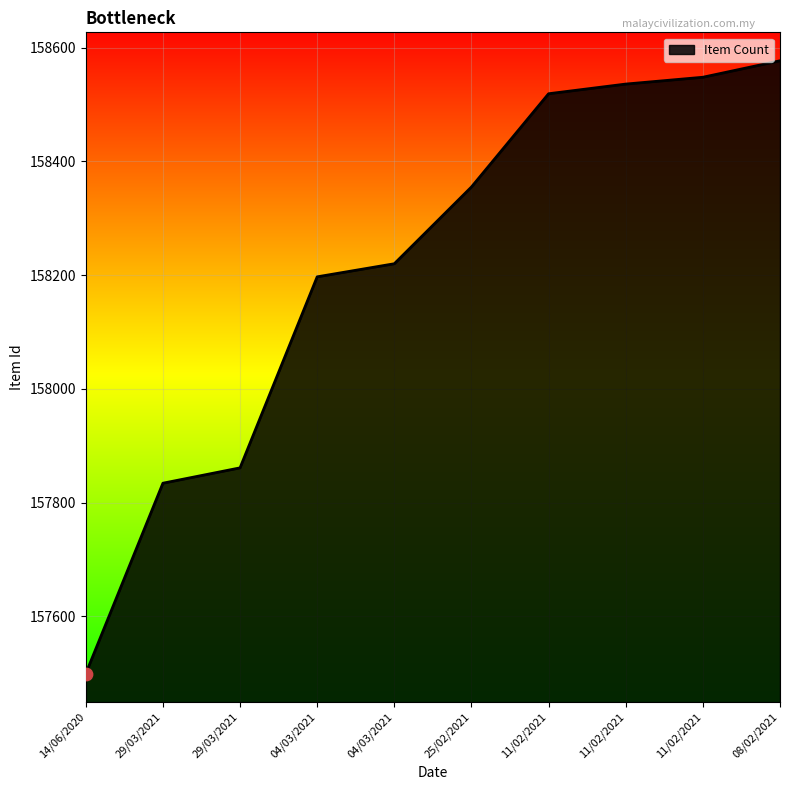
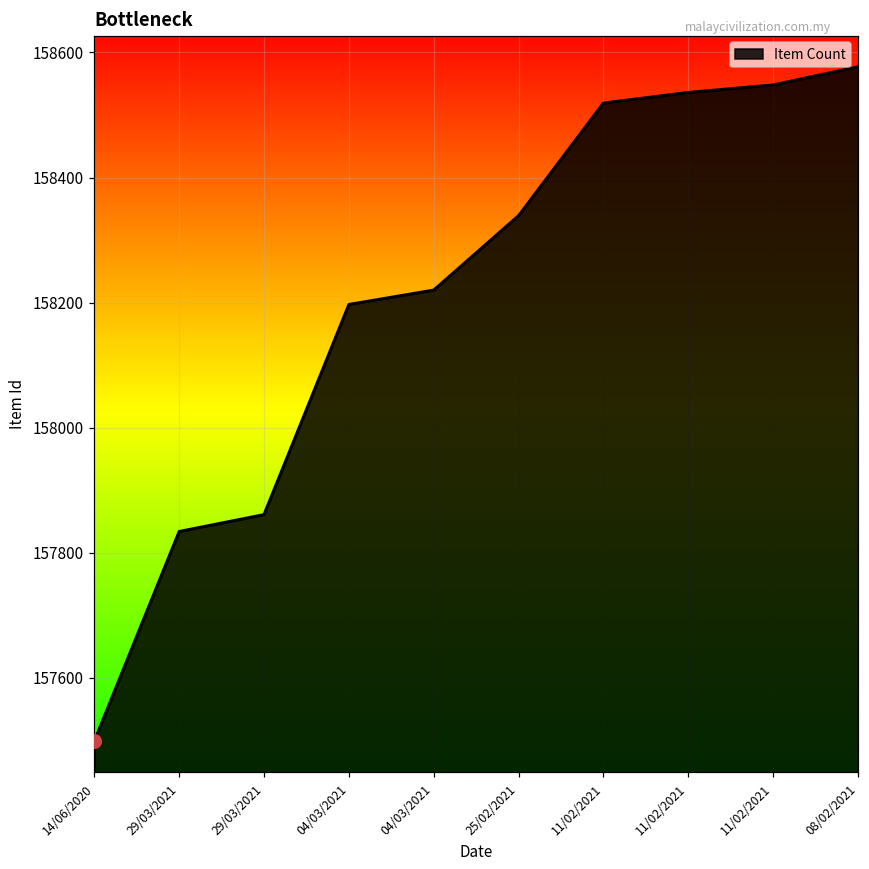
Item Count, 25/02/2021: 158360 -> 158340
